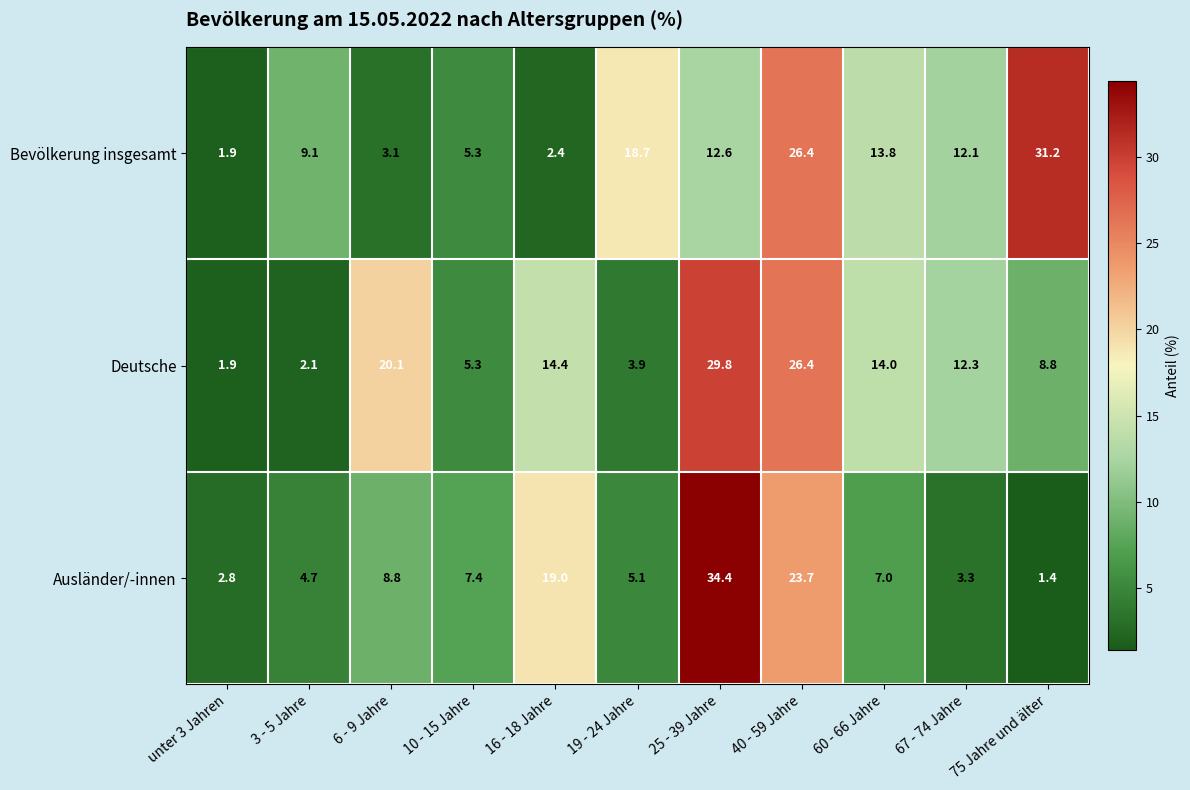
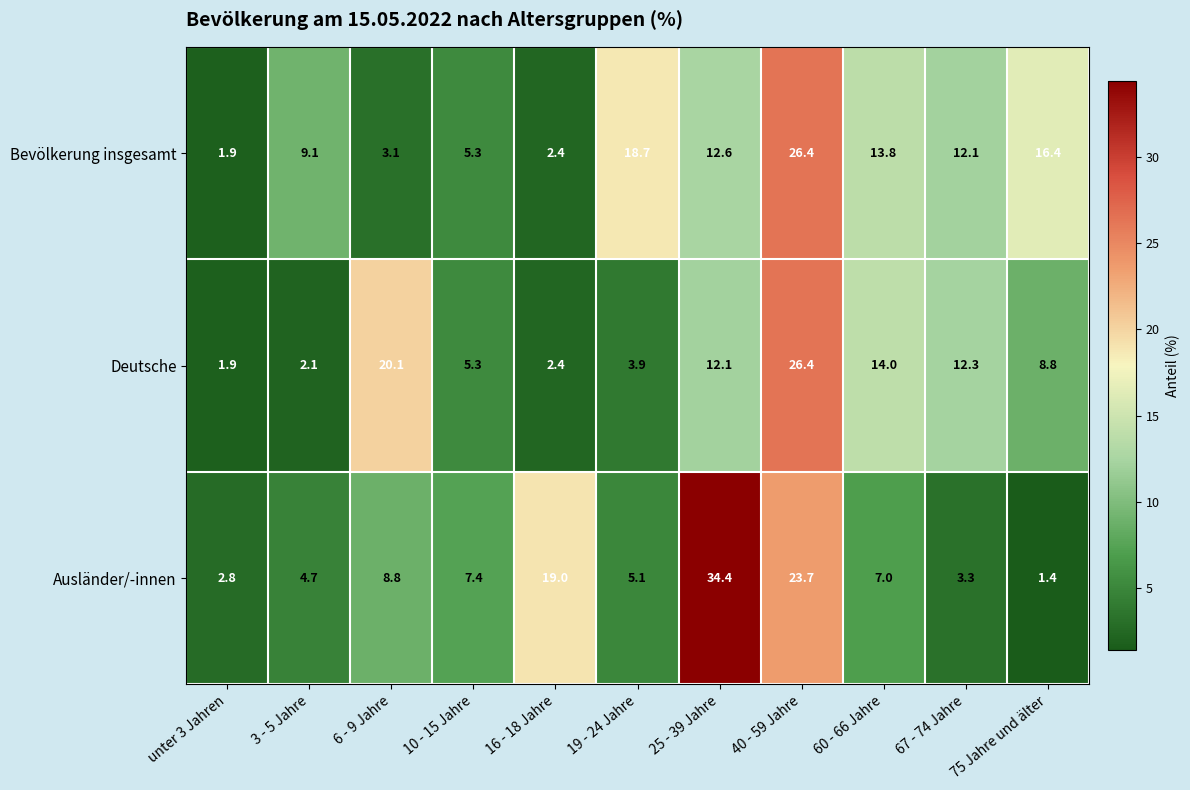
Bevölkerung insgesamt, 75 Jahre und älter: 31.2 -> 16.4
Deutsche, 16 - 18 Jahre: 14.4 -> 2.4
Deutsche, 25 - 39 Jahre: 29.8 -> 12.1
